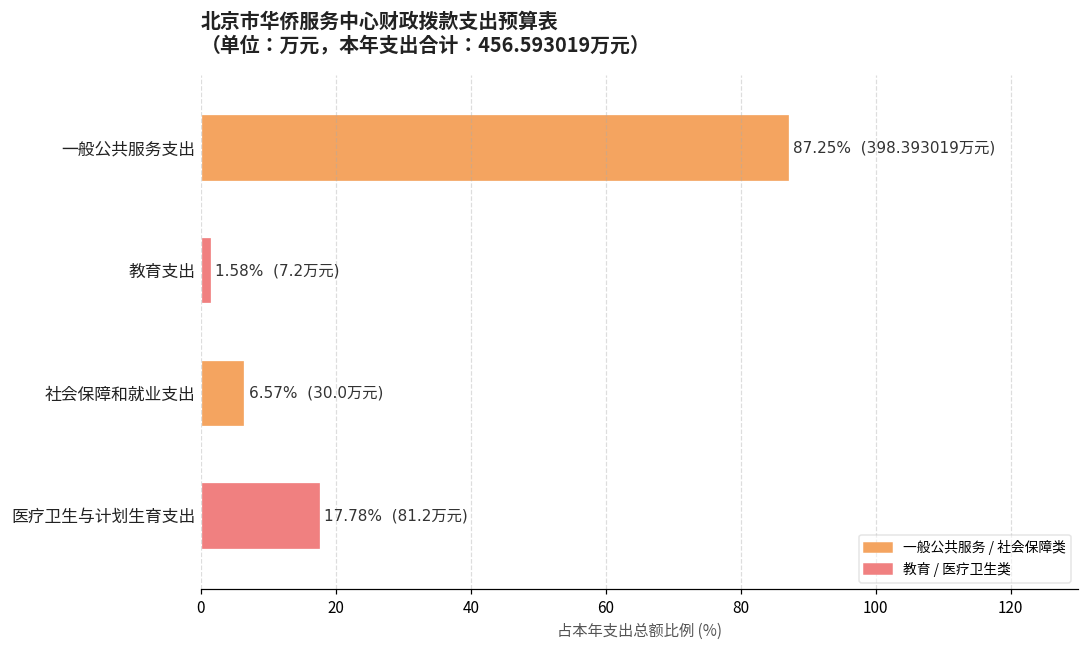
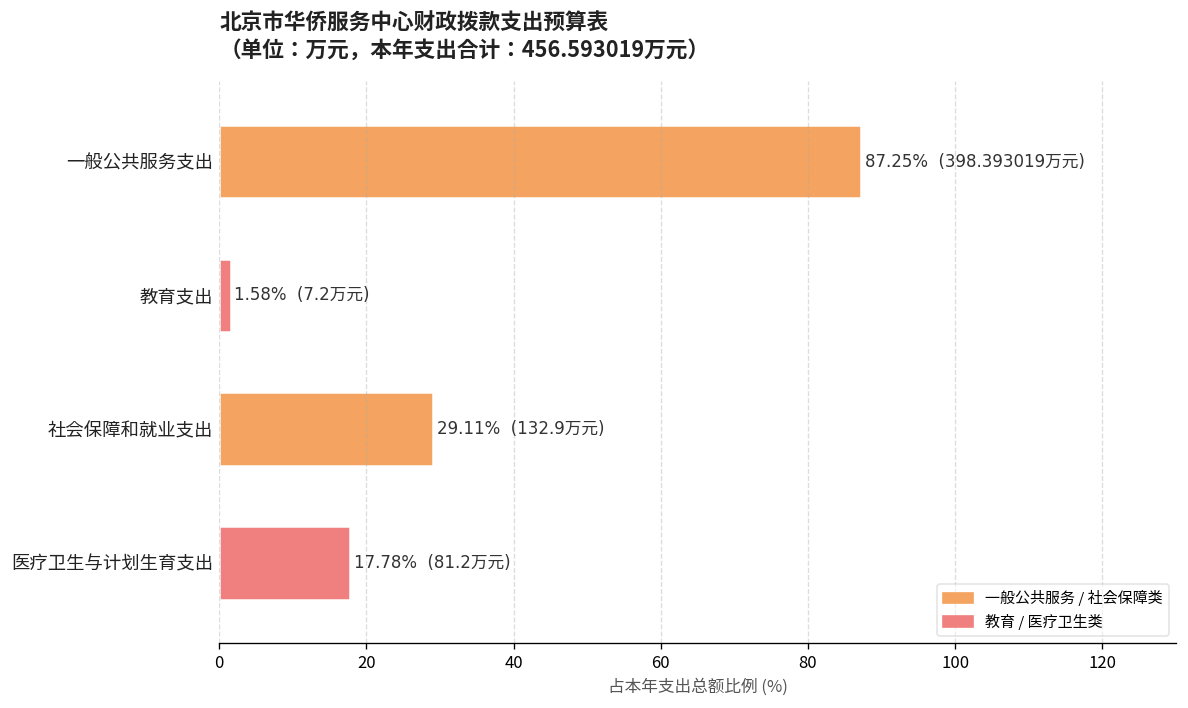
社会保障和就业支出: 6.57% (30.0万元) -> 29.11% (132.9万元)
